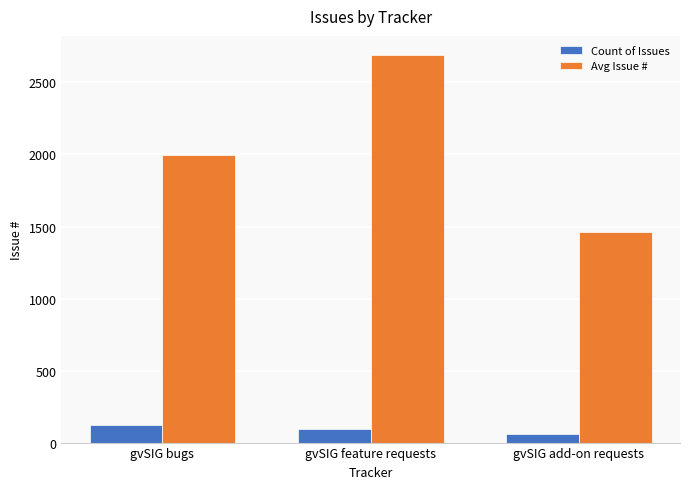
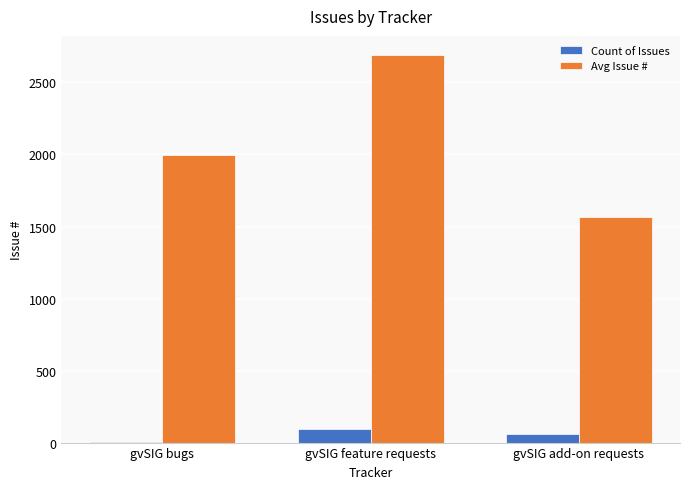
Count of Issues, gvSIG bugs: 120 -> 0
Avg Issue #, gvSIG add-on requests: 1460 -> 1570
